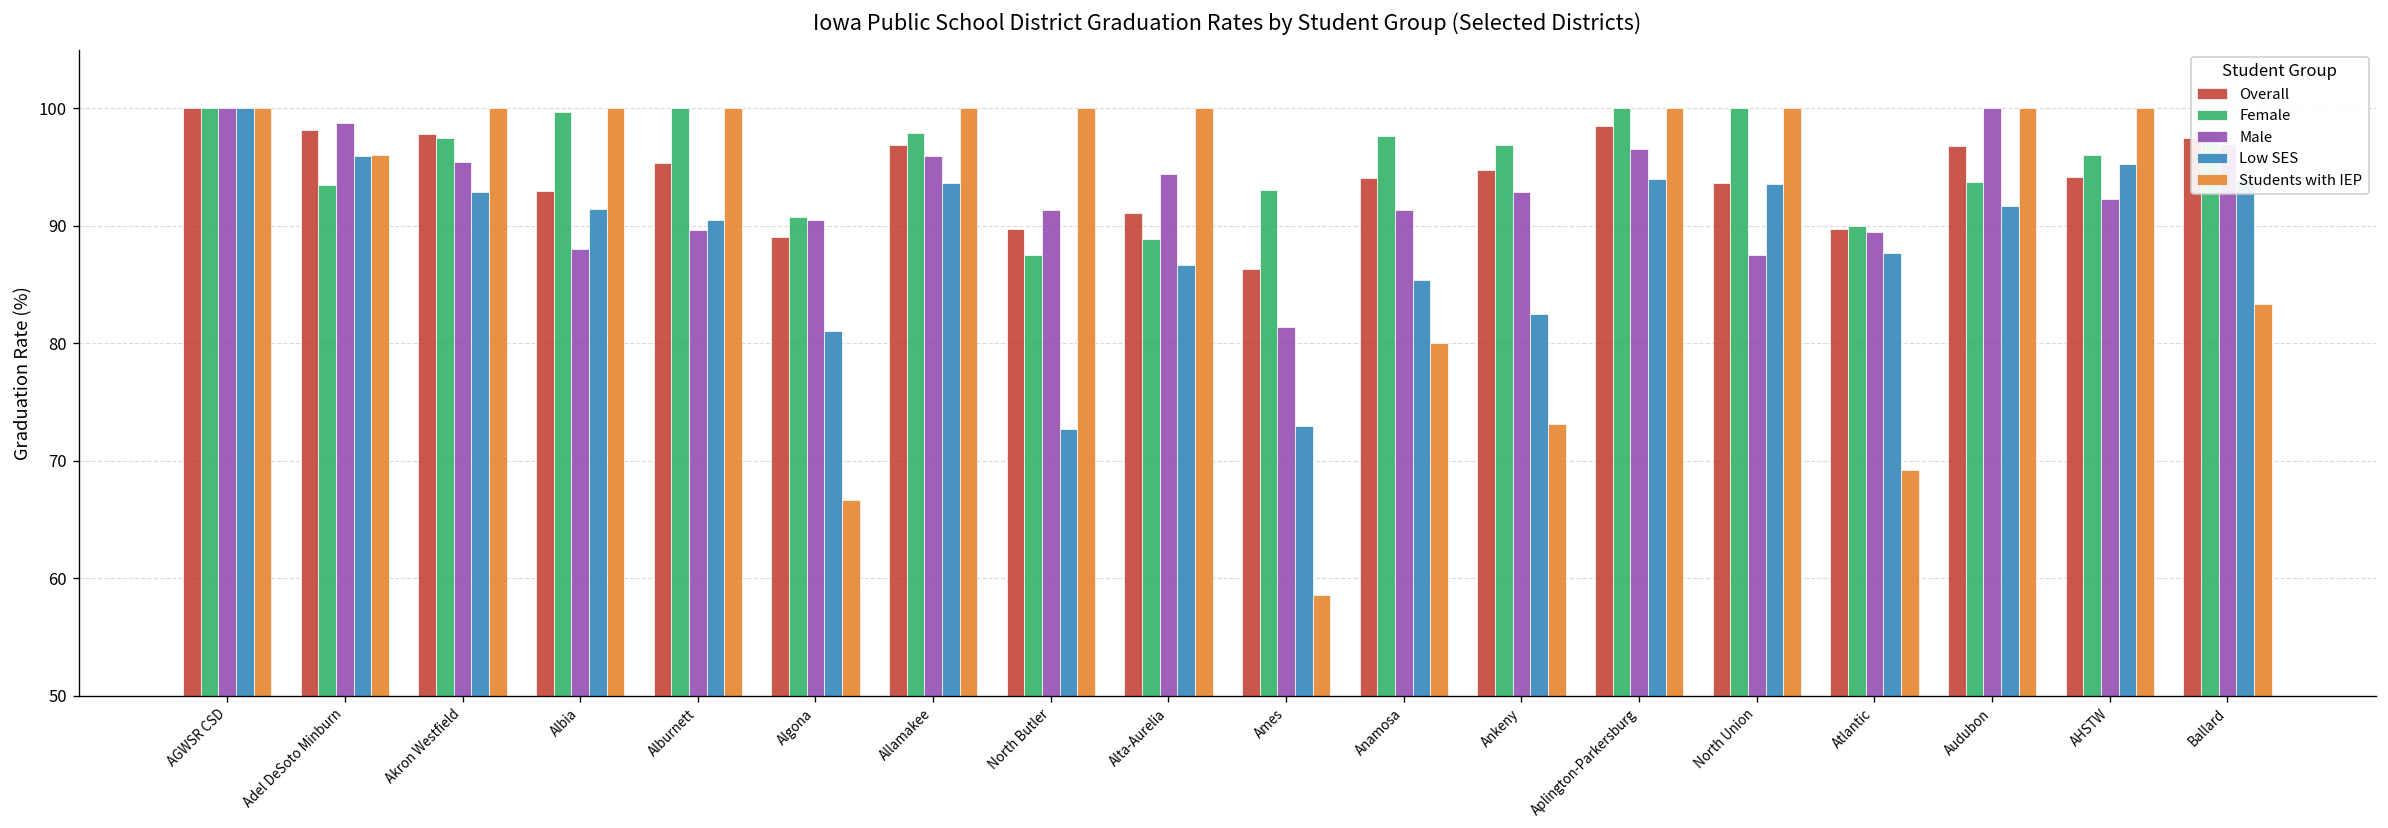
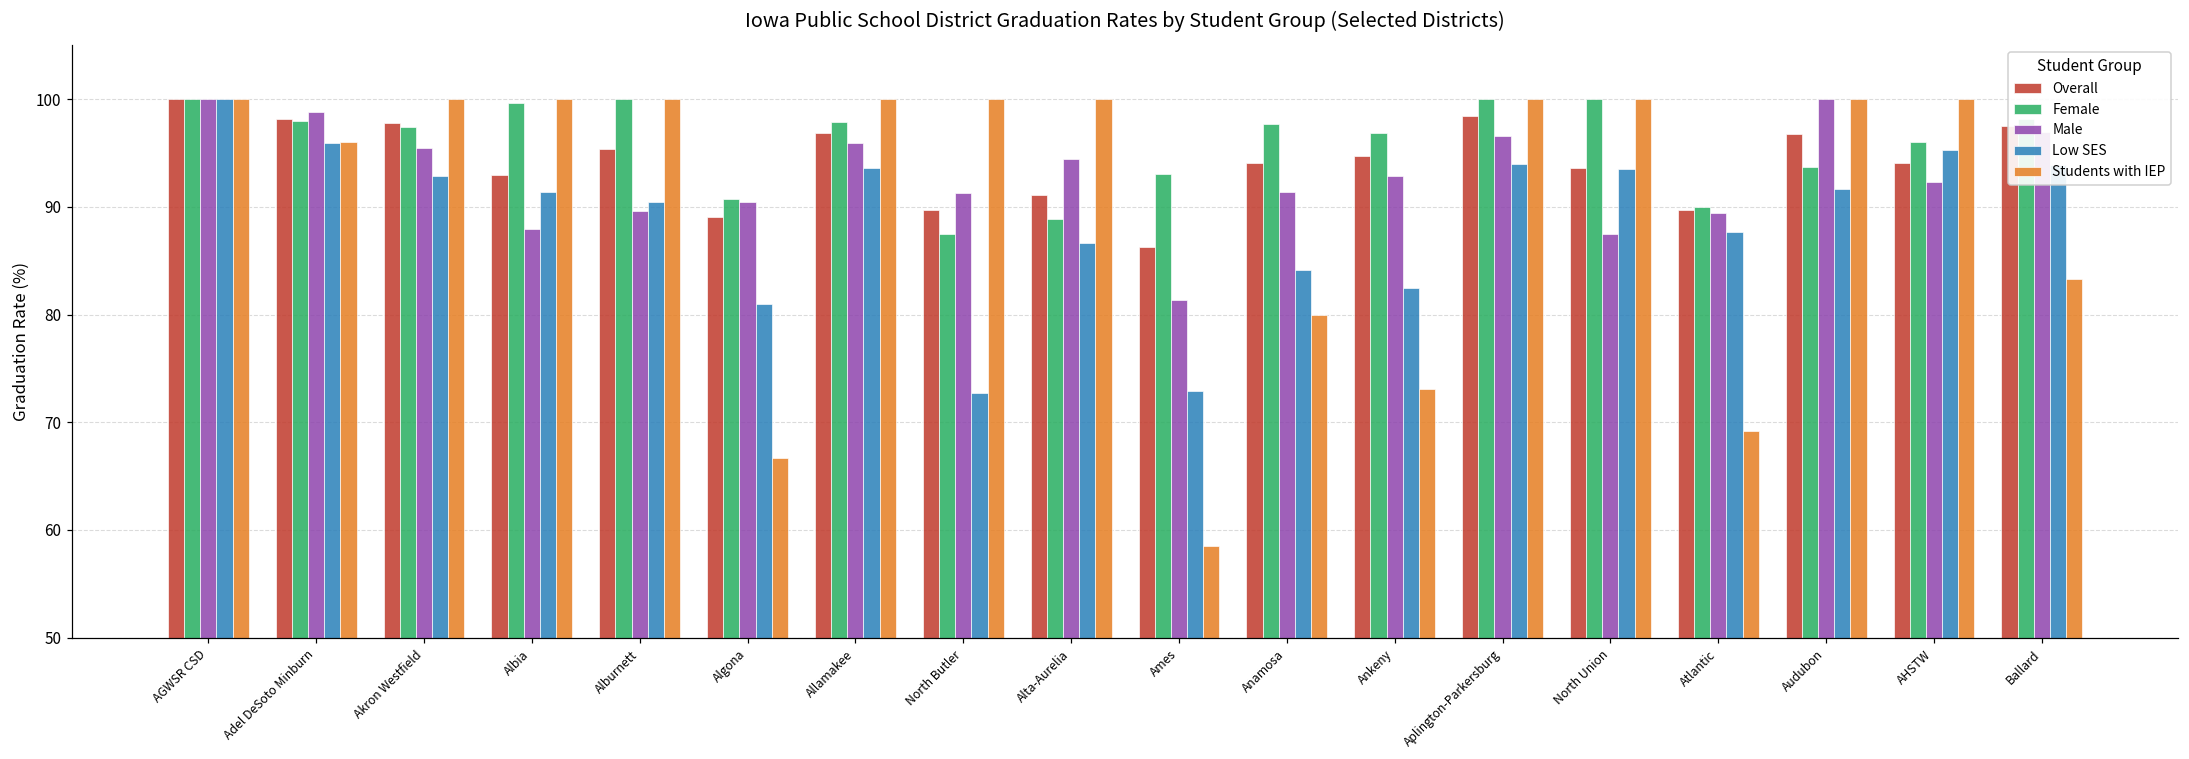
Female, Adel DeSoto Minburn: 94 -> 98
Low SES, Anamosa: 85 -> 84
